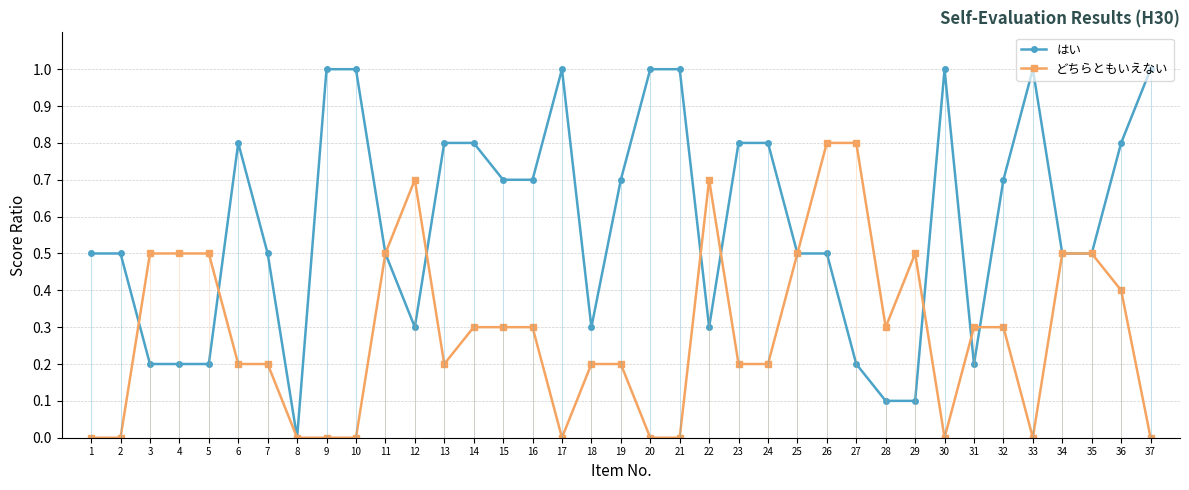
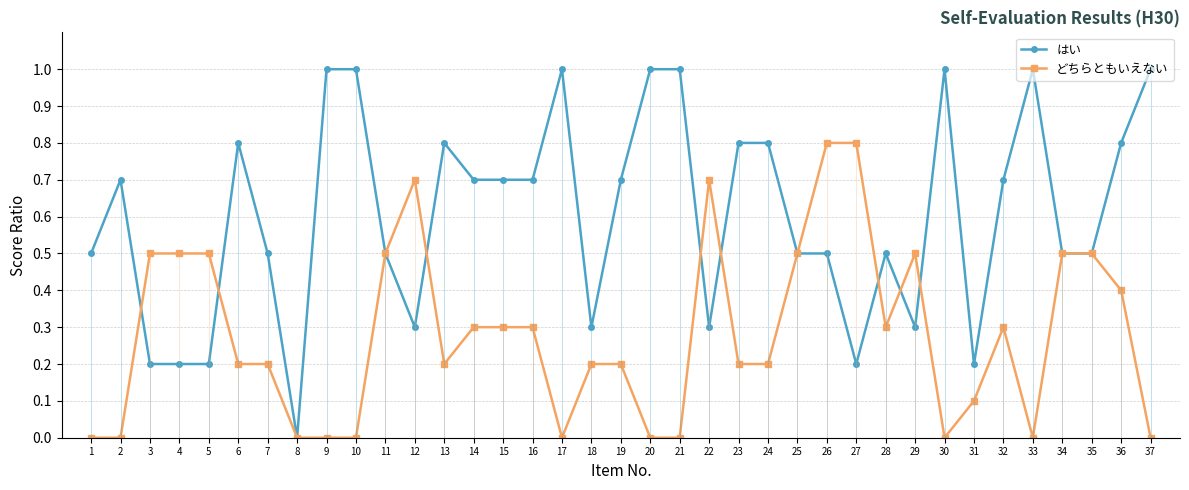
はい, 2: 0.5 -> 0.7
はい, 14: 0.8 -> 0.7
はい, 28: 0.1 -> 0.5
はい, 29: 0.1 -> 0.3
どちらともいえない, 31: 0.3 -> 0.1
